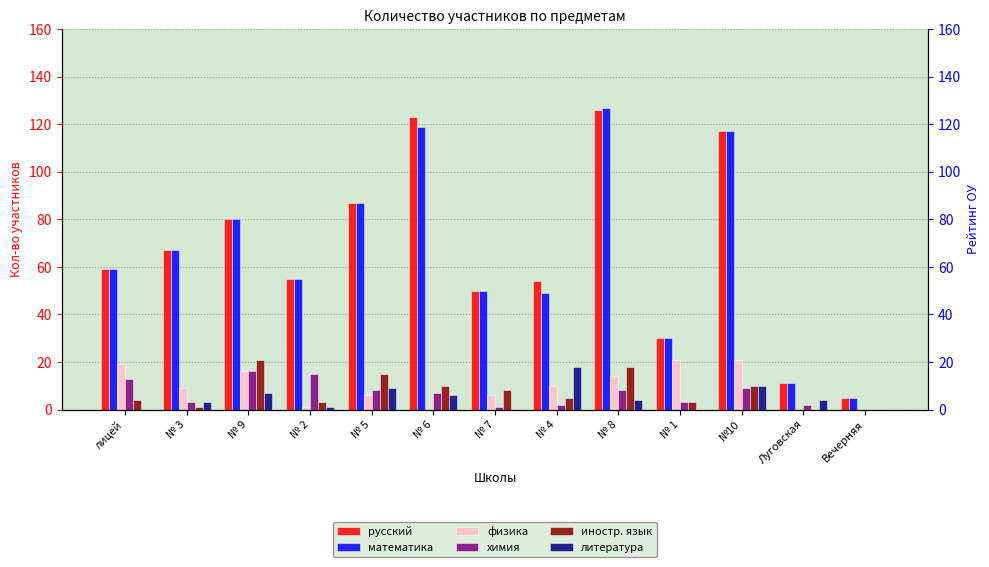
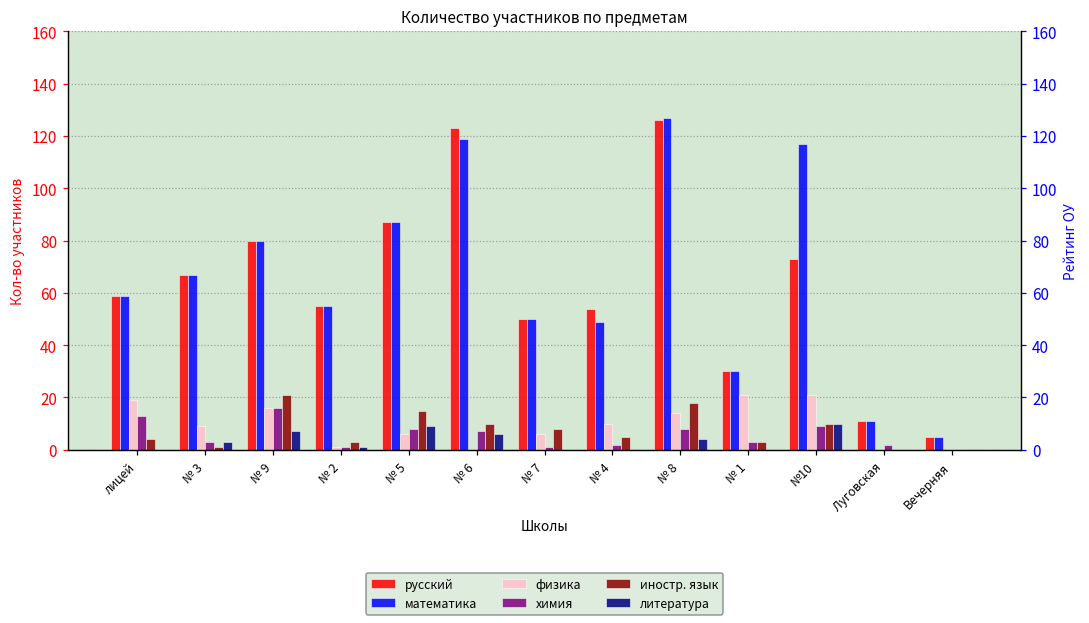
химия, № 2: 15 -> 1
литература, № 4: 18 -> 0
русский, №10: 117 -> 73
литература, Луговская: 4 -> 0
